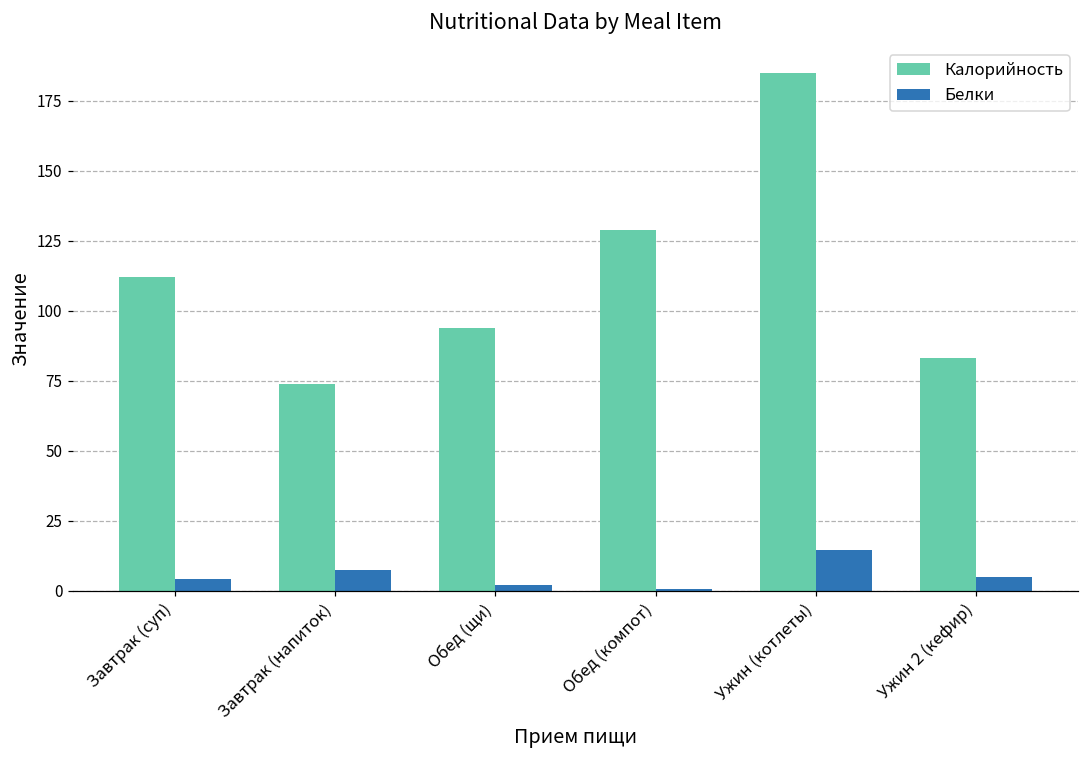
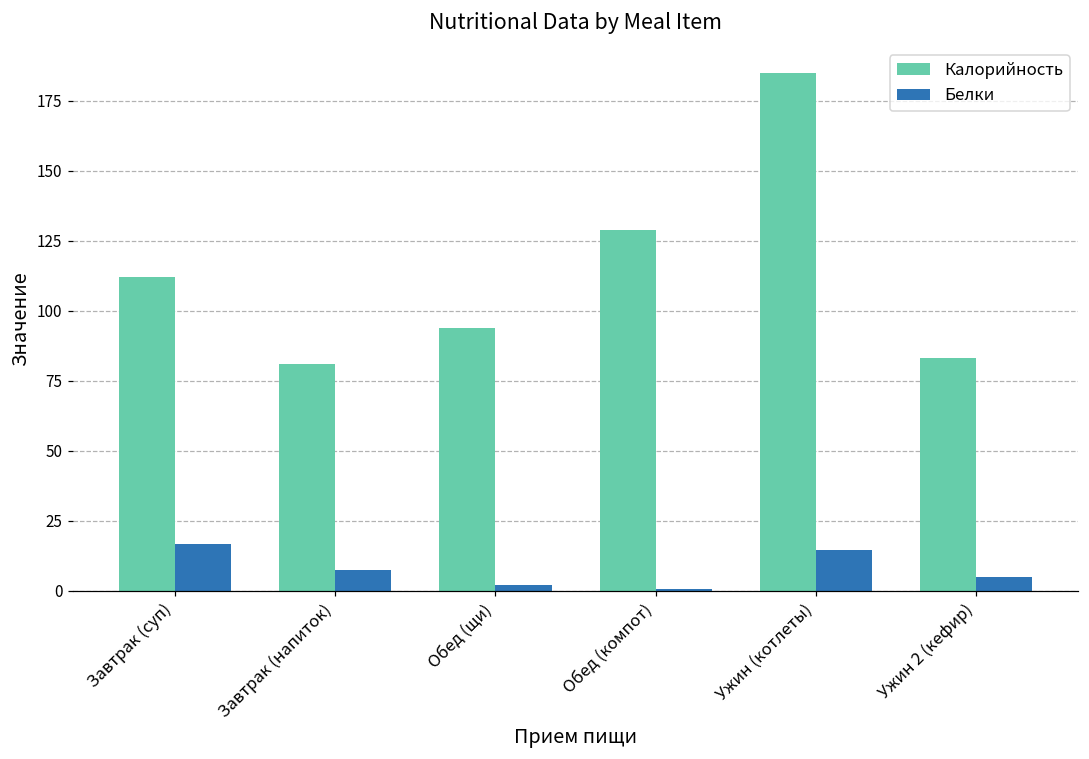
Белки, Завтрак (суп): 4 -> 17
Калорийность, Завтрак (напиток): 74 -> 81
